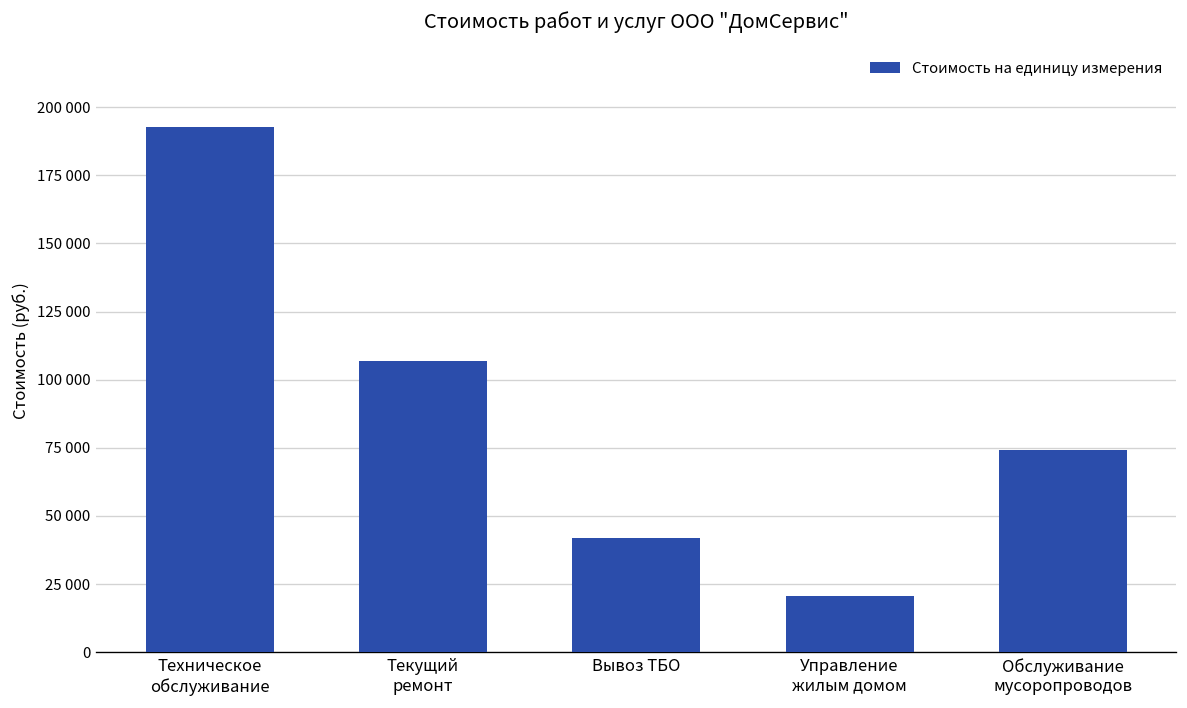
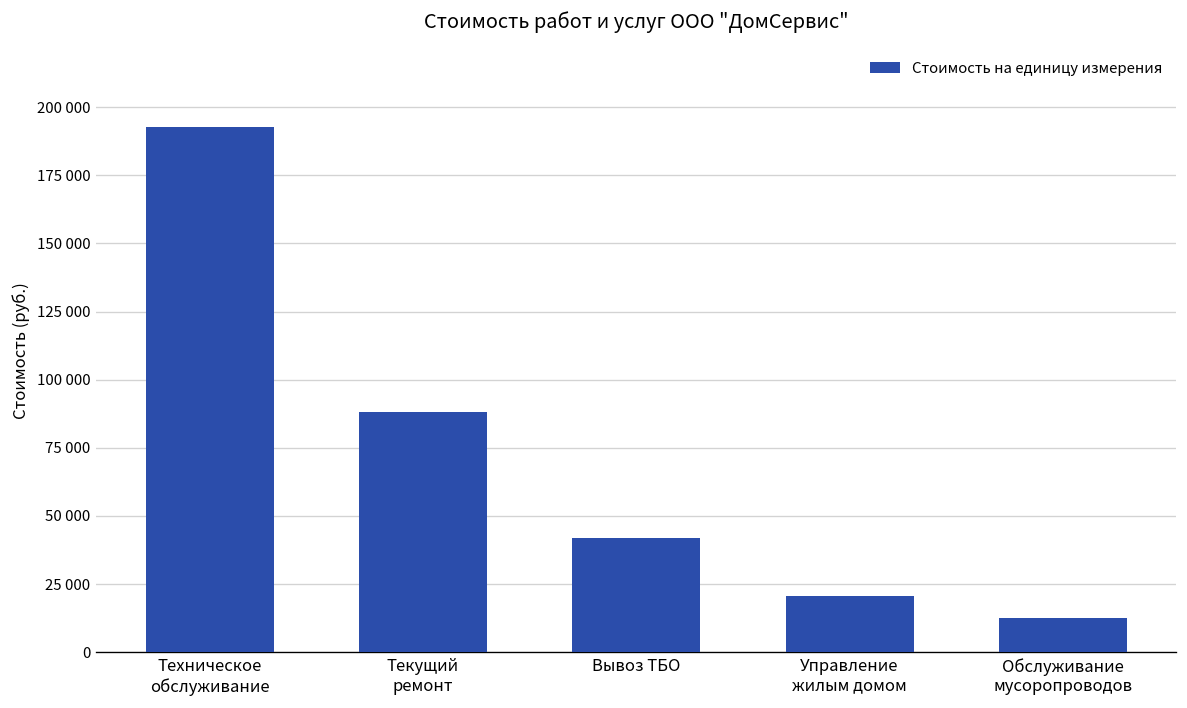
Текущий ремонт: 107000 -> 88000
Обслуживание мусоропроводов: 74000 -> 13000
